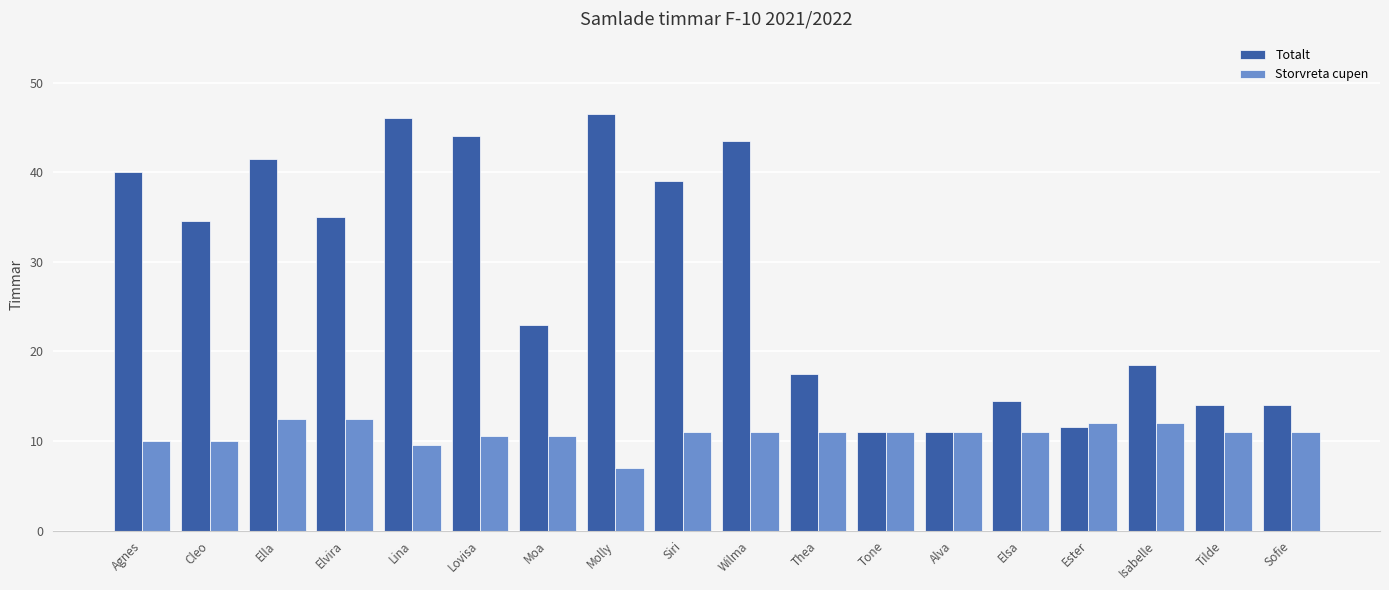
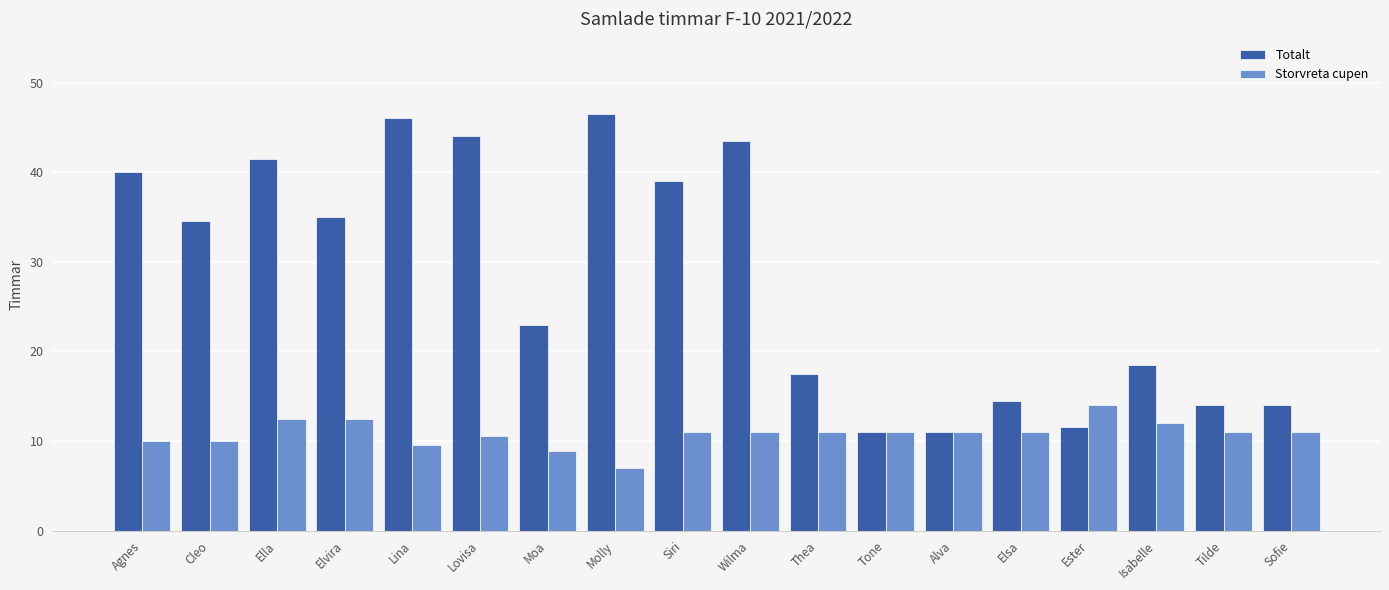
Storvreta cupen, Moa: 11 -> 9
Storvreta cupen, Ester: 12 -> 14
